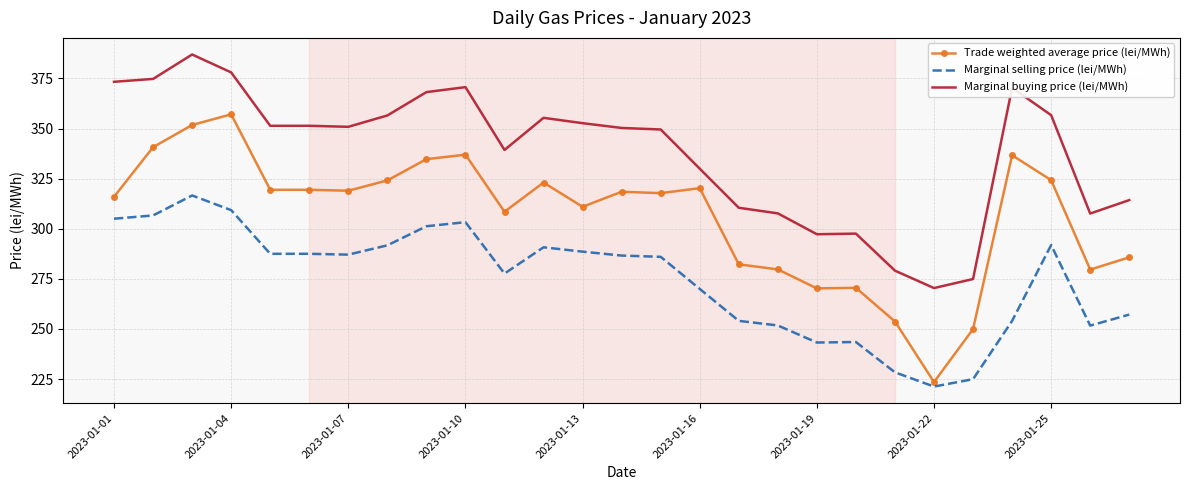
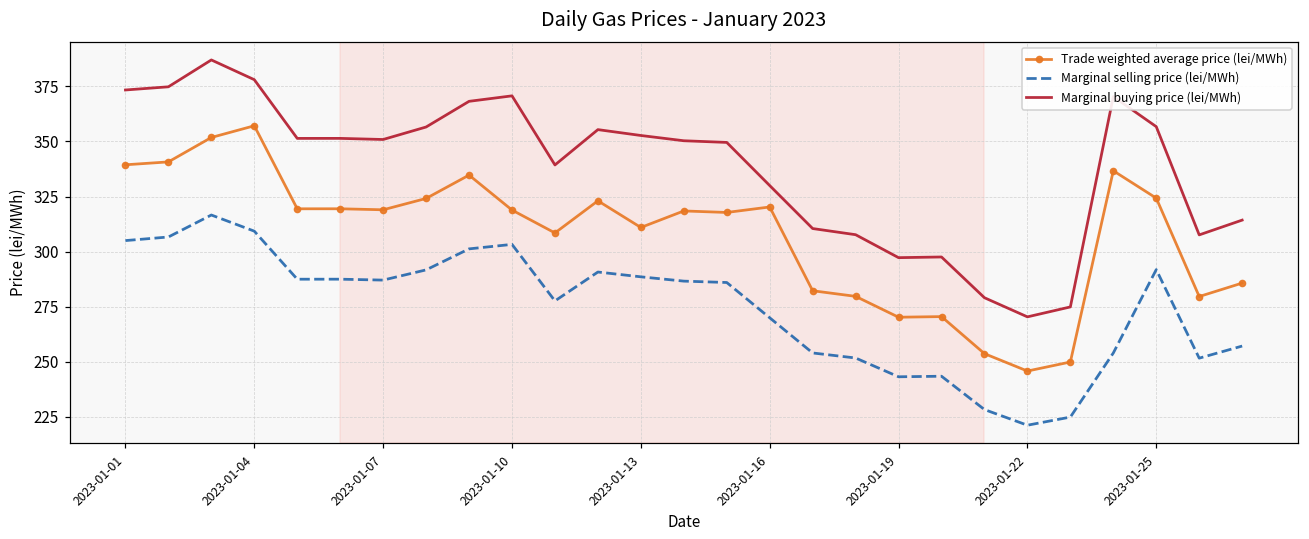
Trade weighted average price (lei/MWh), 2023-01-01: 316 -> 339
Trade weighted average price (lei/MWh), 2023-01-10: 337 -> 319
Trade weighted average price (lei/MWh), 2023-01-22: 223 -> 246
